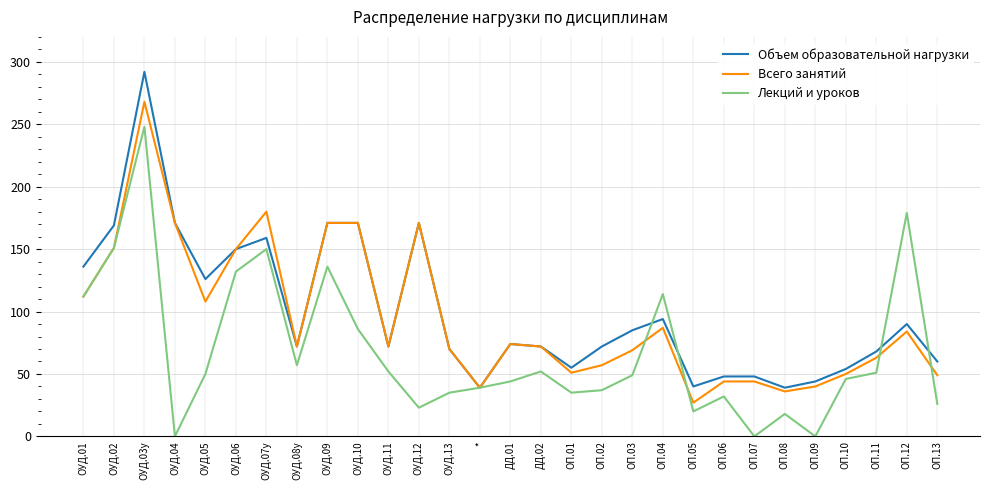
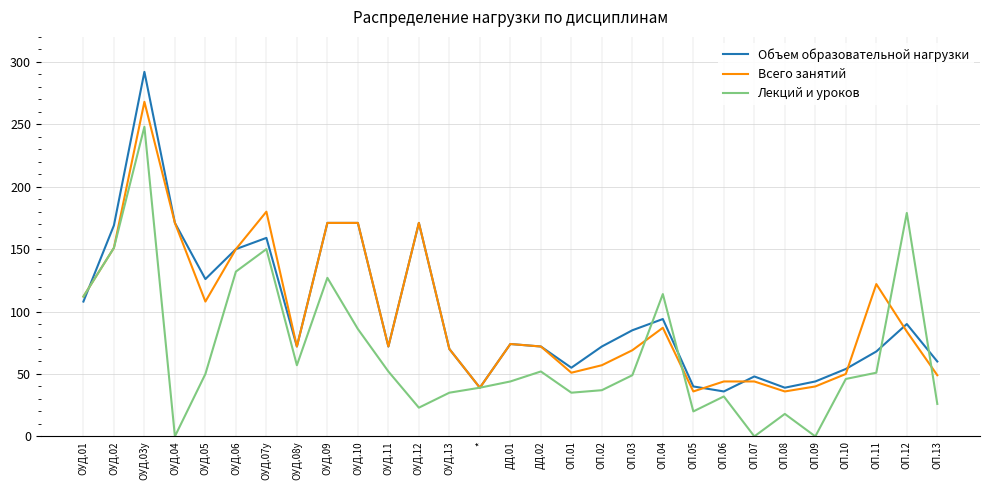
Объем образовательной нагрузки, ОУД.01: 136 -> 108
Лекций и уроков, ОУД.09: 136 -> 127
Всего занятий, ОП.05: 27 -> 36
Объем образовательной нагрузки, ОП.06: 48 -> 36
Всего занятий, ОП.11: 63 -> 122
